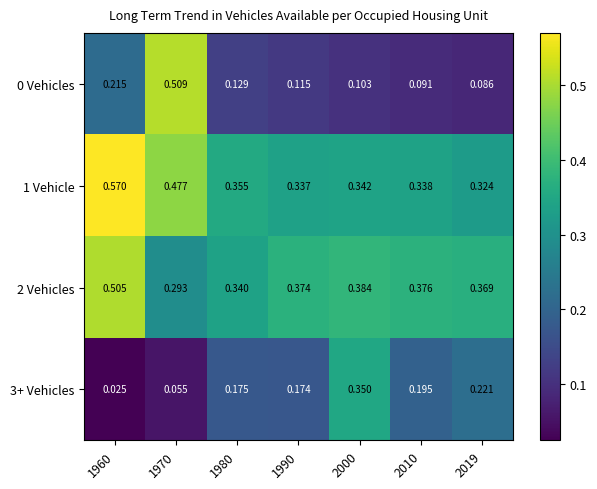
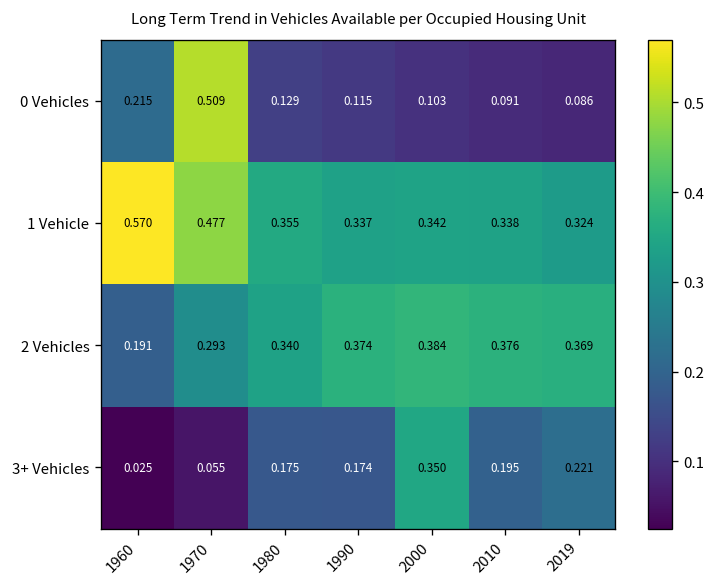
2 Vehicles, 1960: 0.505 -> 0.191
